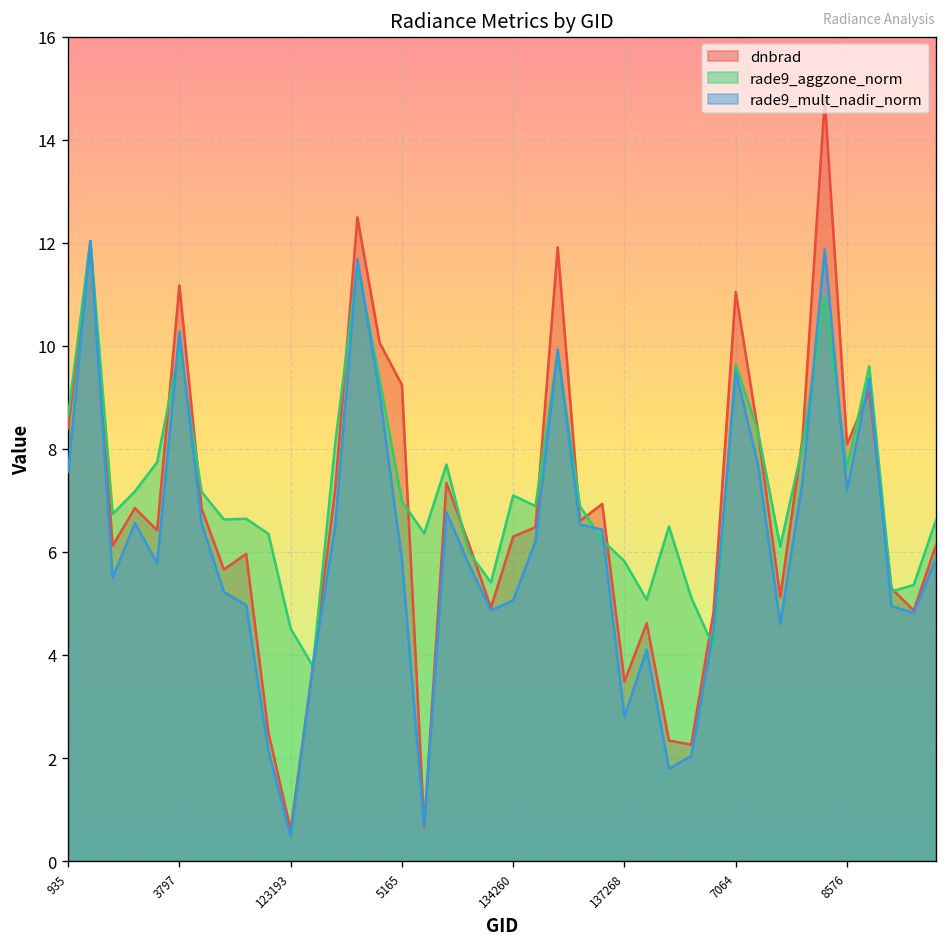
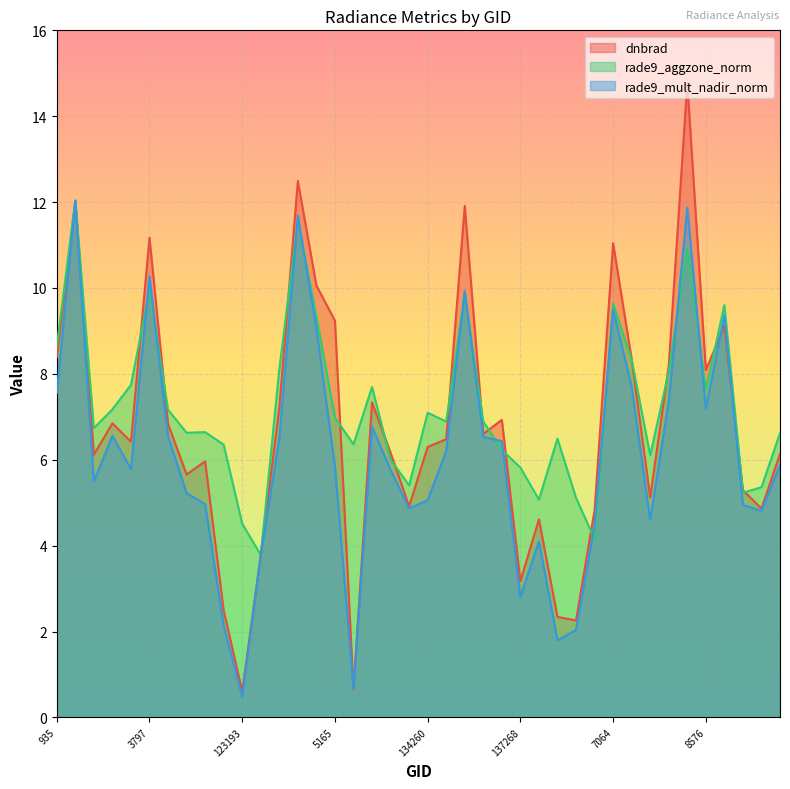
dnbrad, 137268: 3.5 -> 3.2
